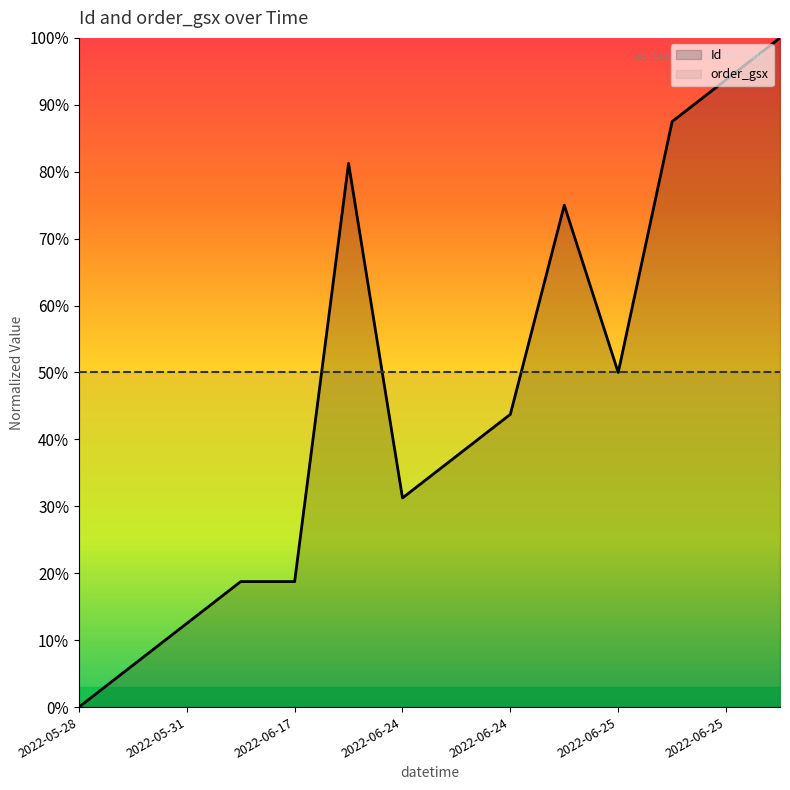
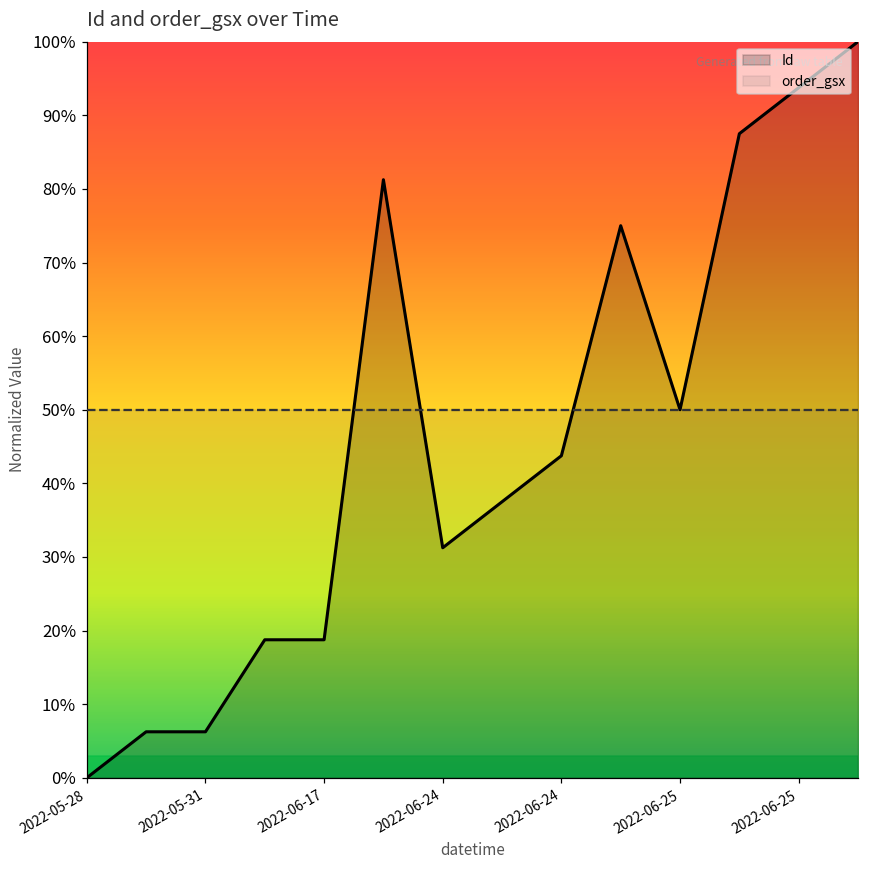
Id, 2022-05-31: 13% -> 6%
